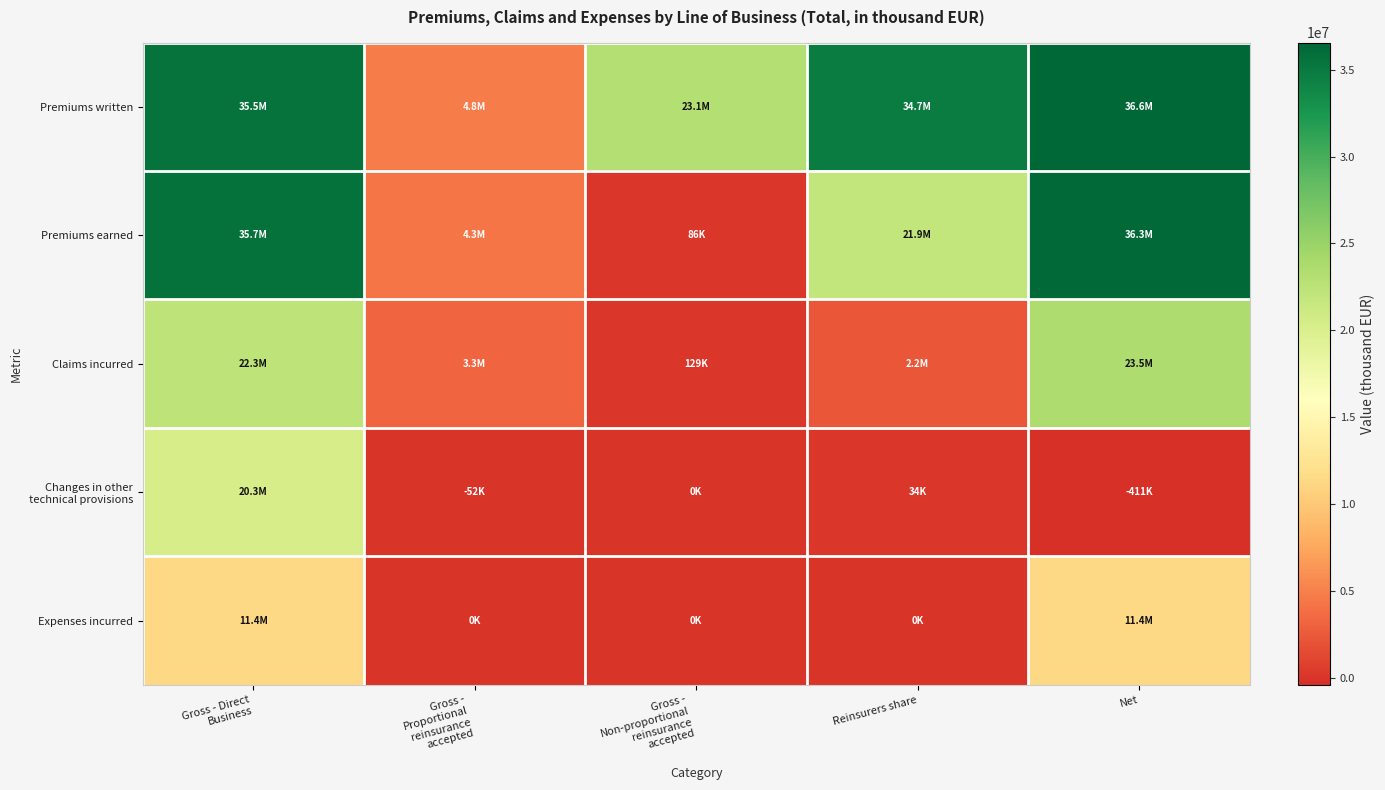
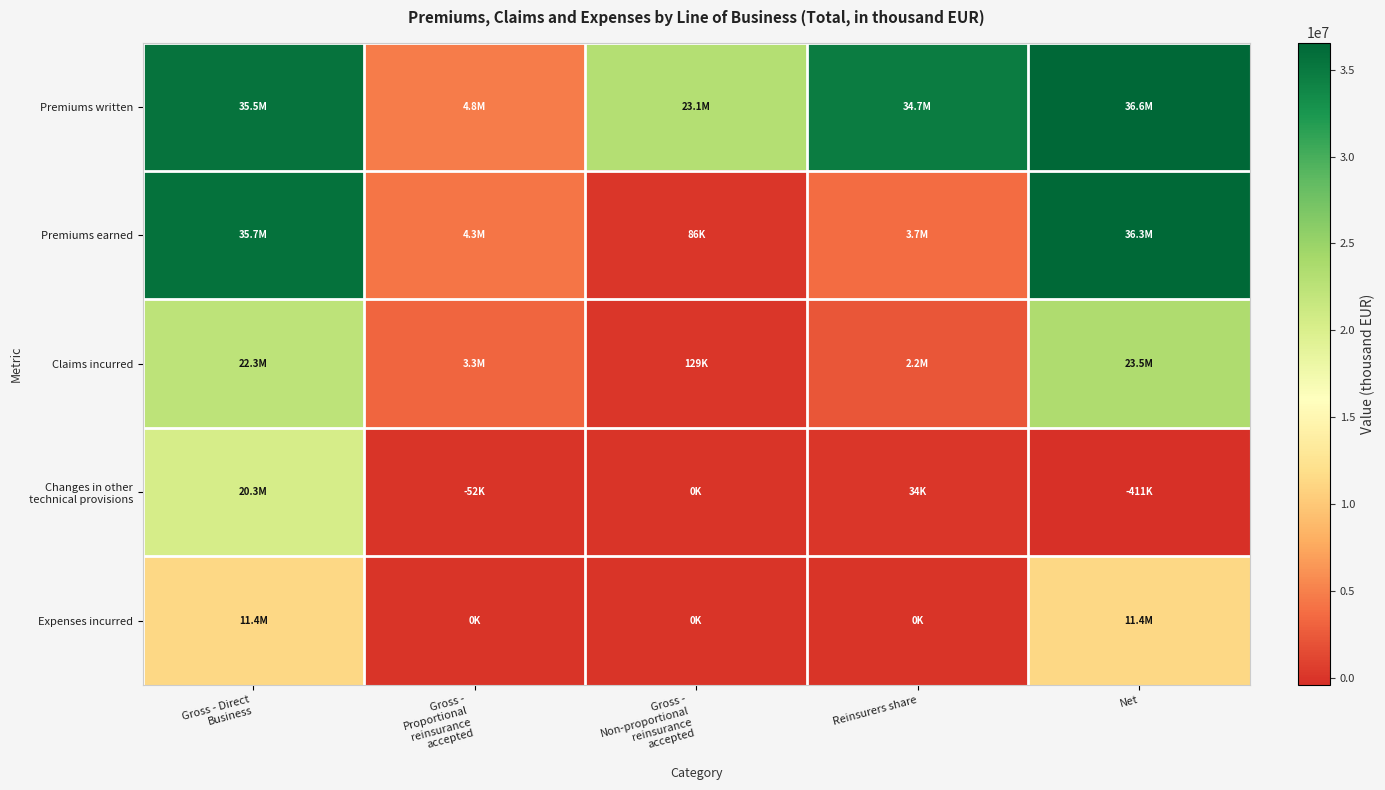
Premiums earned, Reinsurers share: 21.9M -> 3.7M
